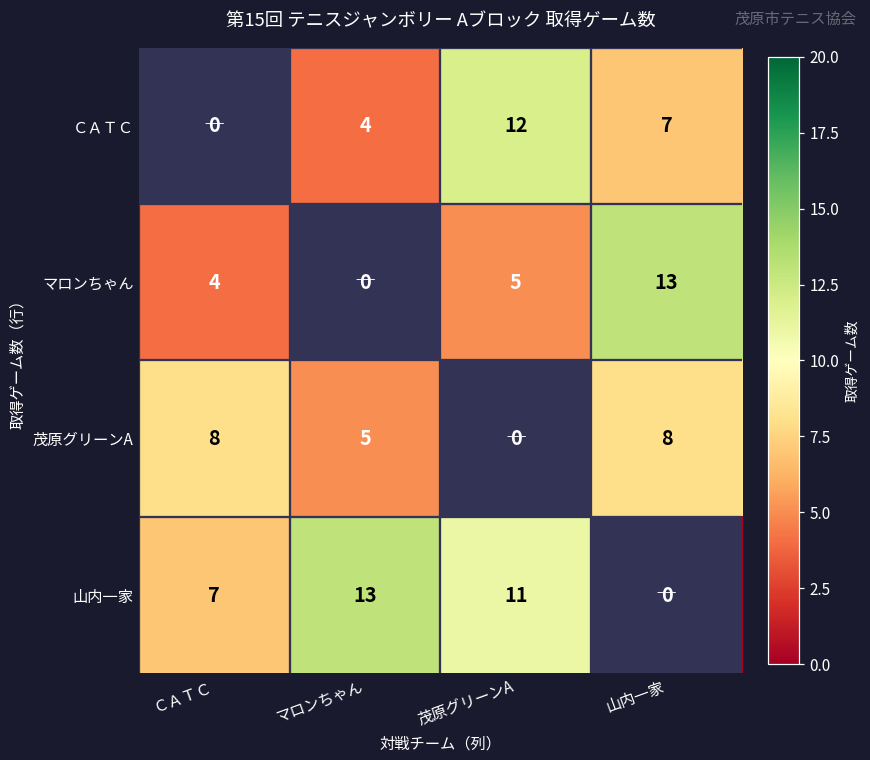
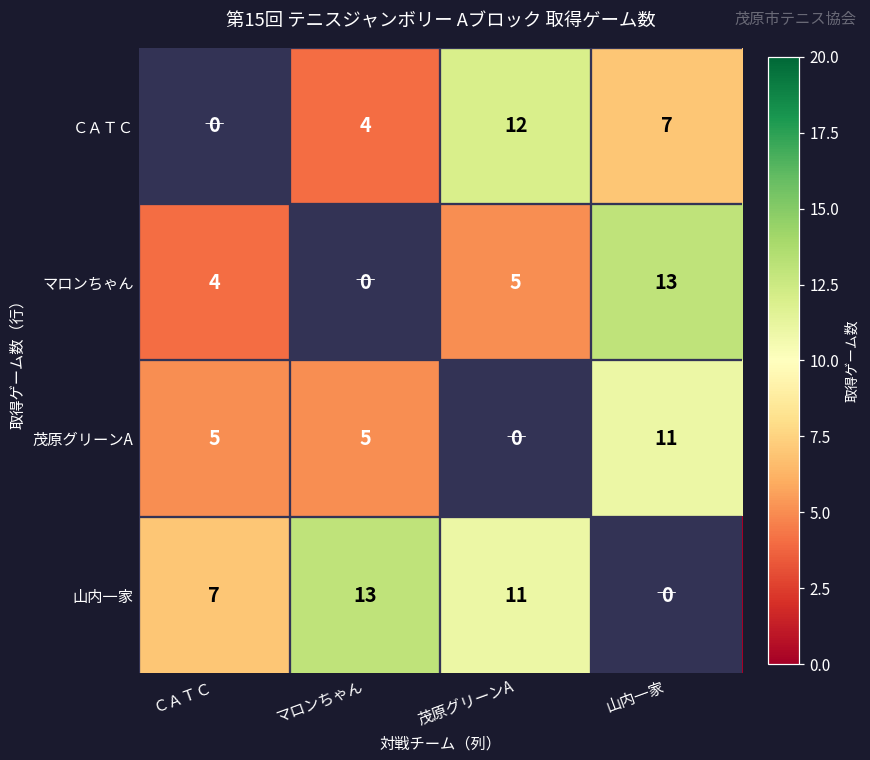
茂原グリーンA, ＣＡＴＣ: 8 -> 5
茂原グリーンA, 山内一家: 8 -> 11
